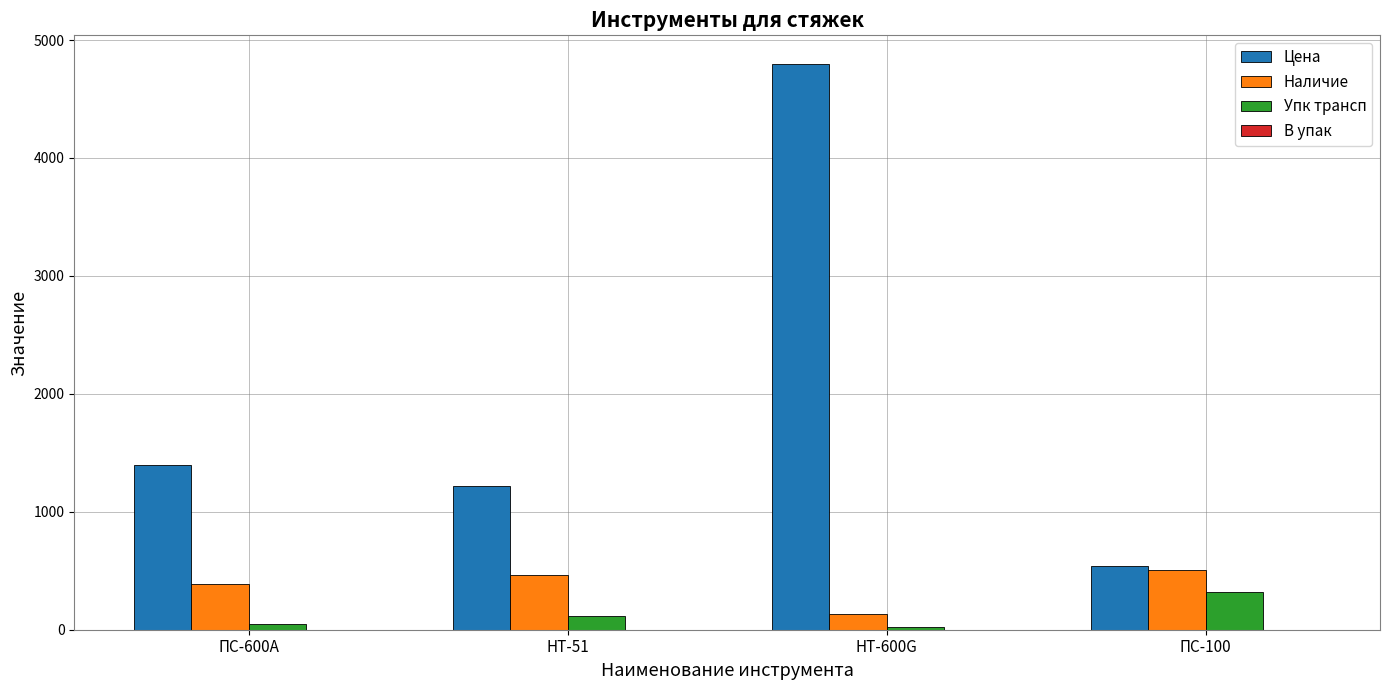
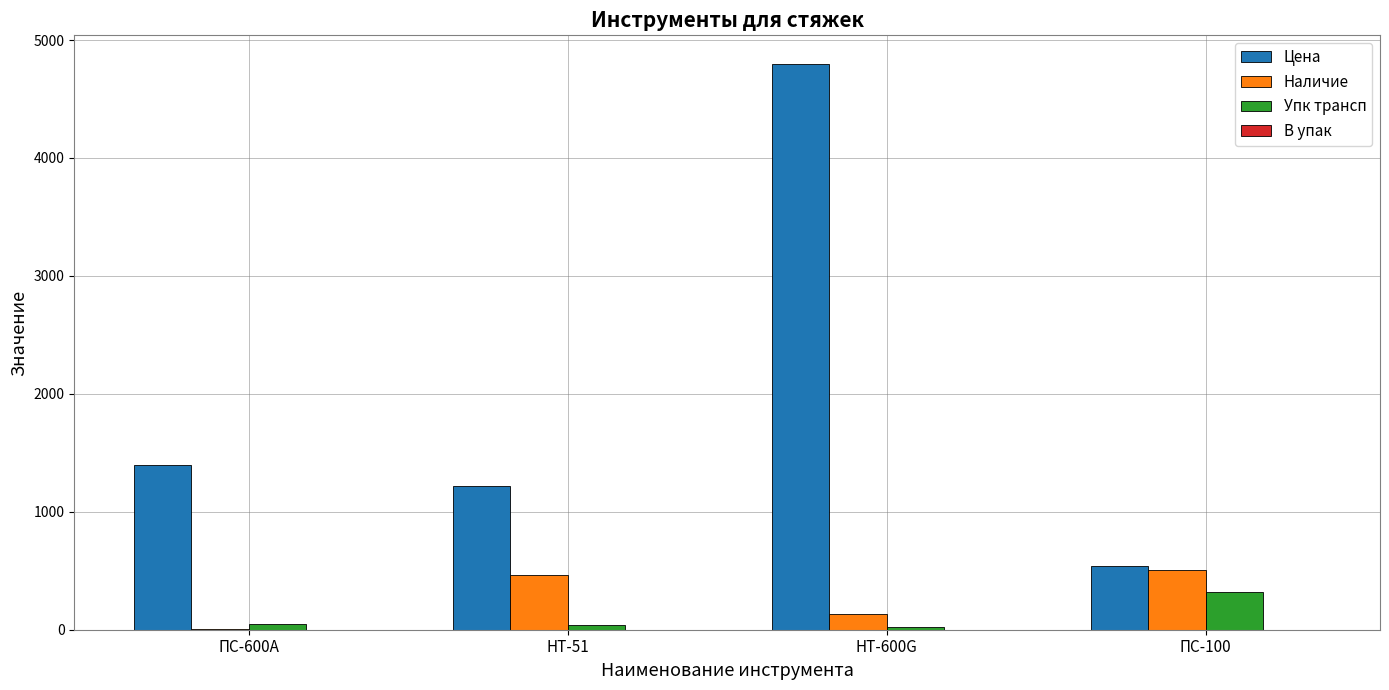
Наличие, ПС-600А: 390 -> 0
Упк трансп, HT-51: 110 -> 40
